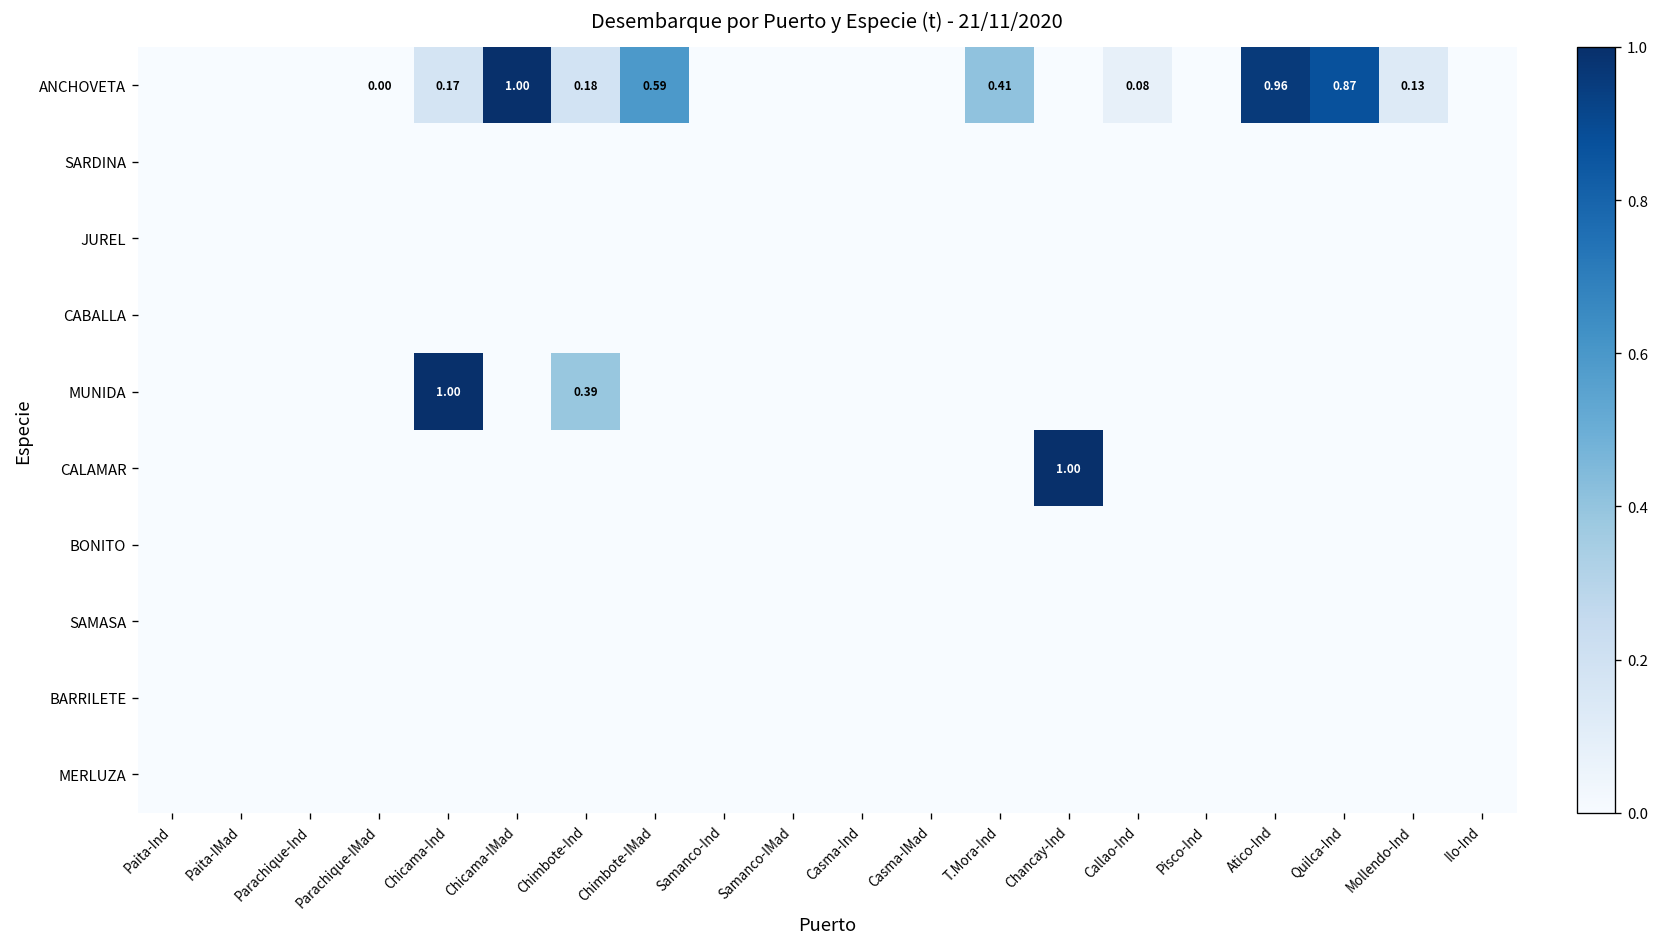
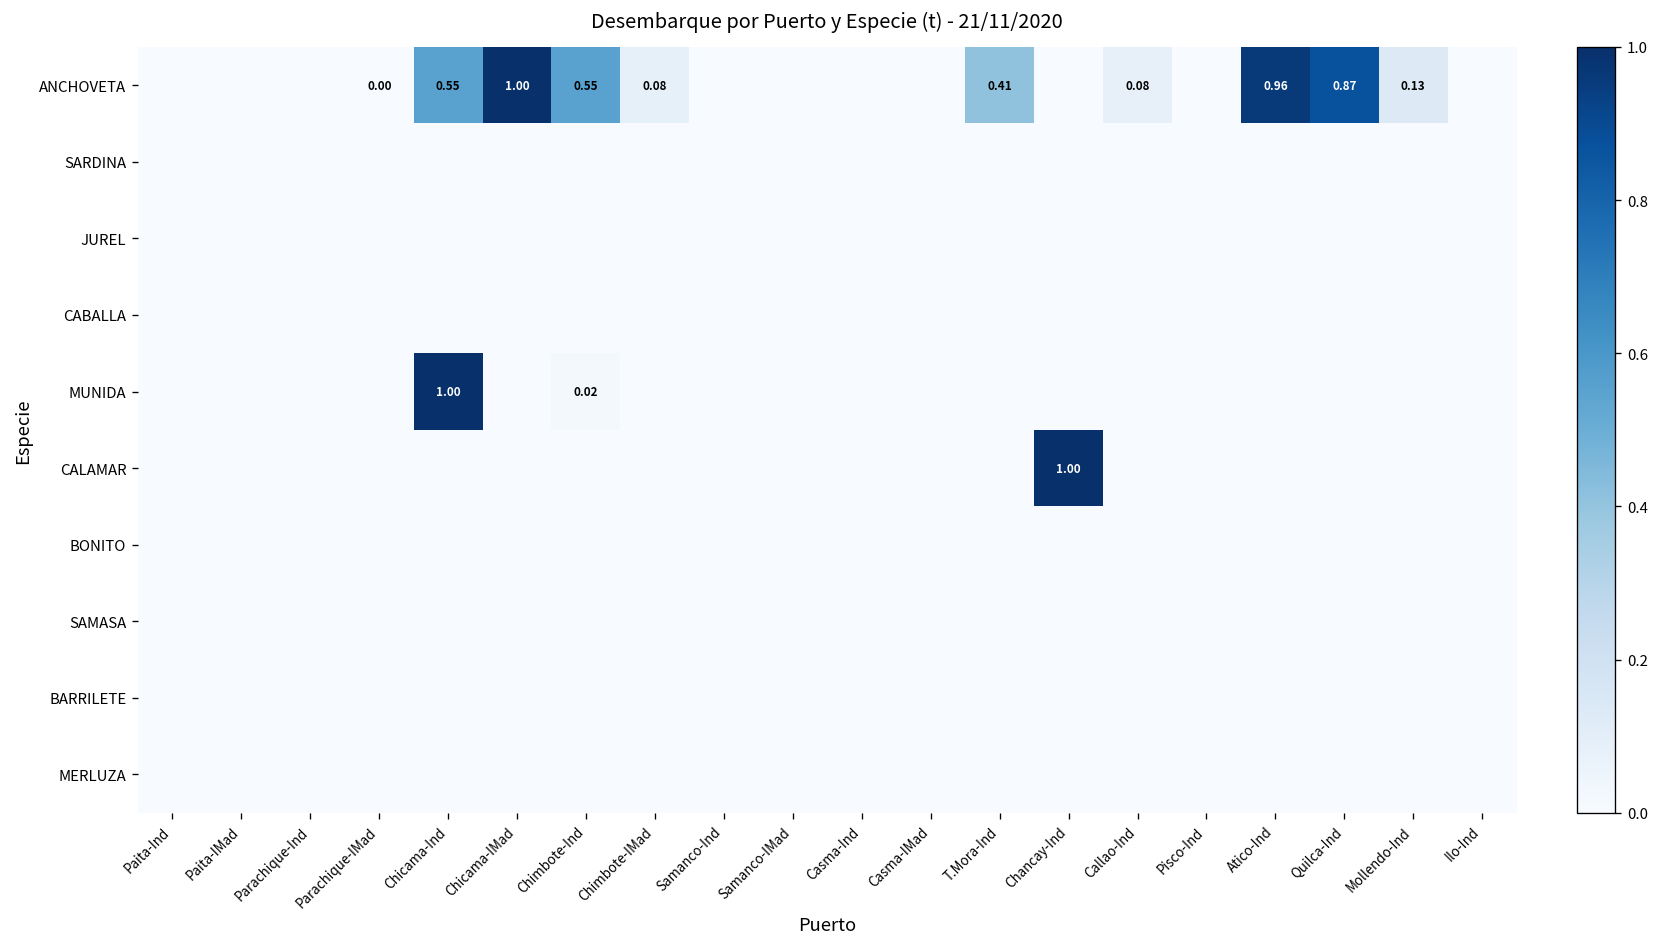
ANCHOVETA, Chicama-Ind: 0.17 -> 0.55
ANCHOVETA, Chimbote-Ind: 0.18 -> 0.55
ANCHOVETA, Chimbote-IMad: 0.59 -> 0.08
MUNIDA, Chimbote-Ind: 0.39 -> 0.02
